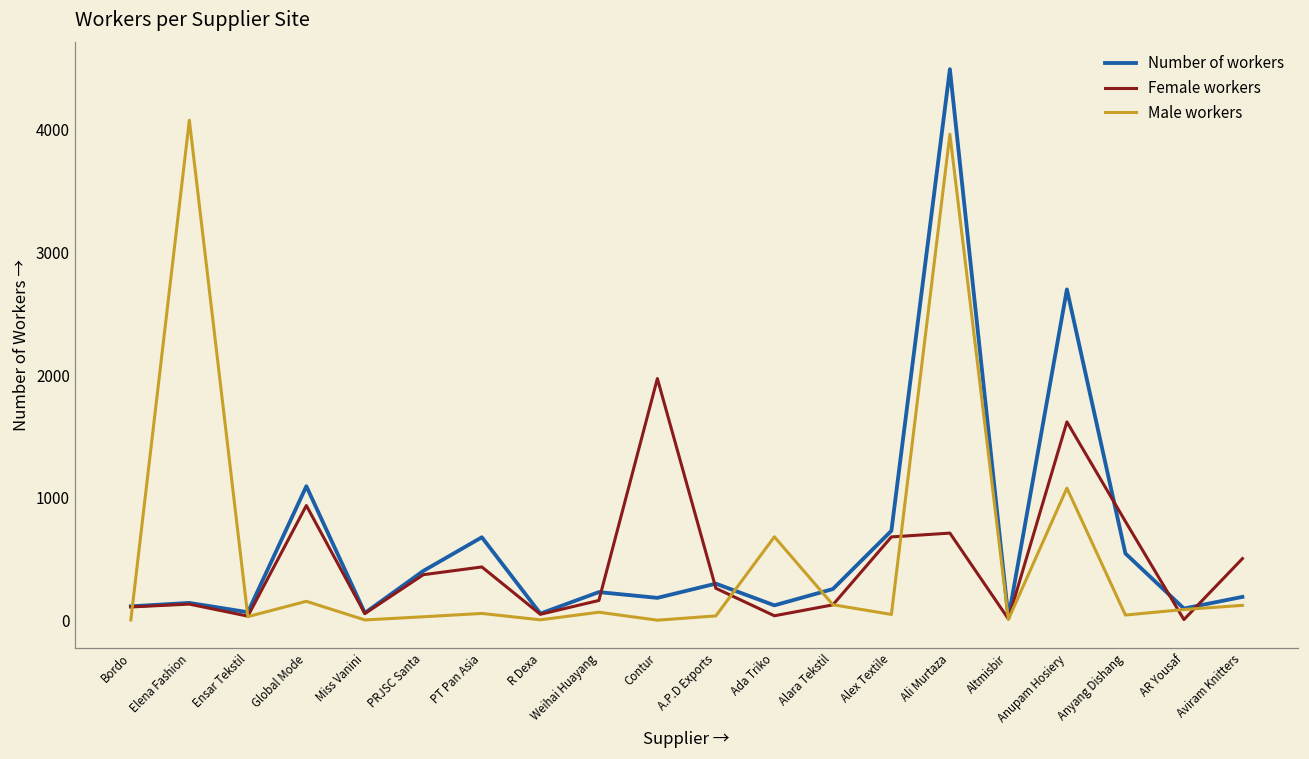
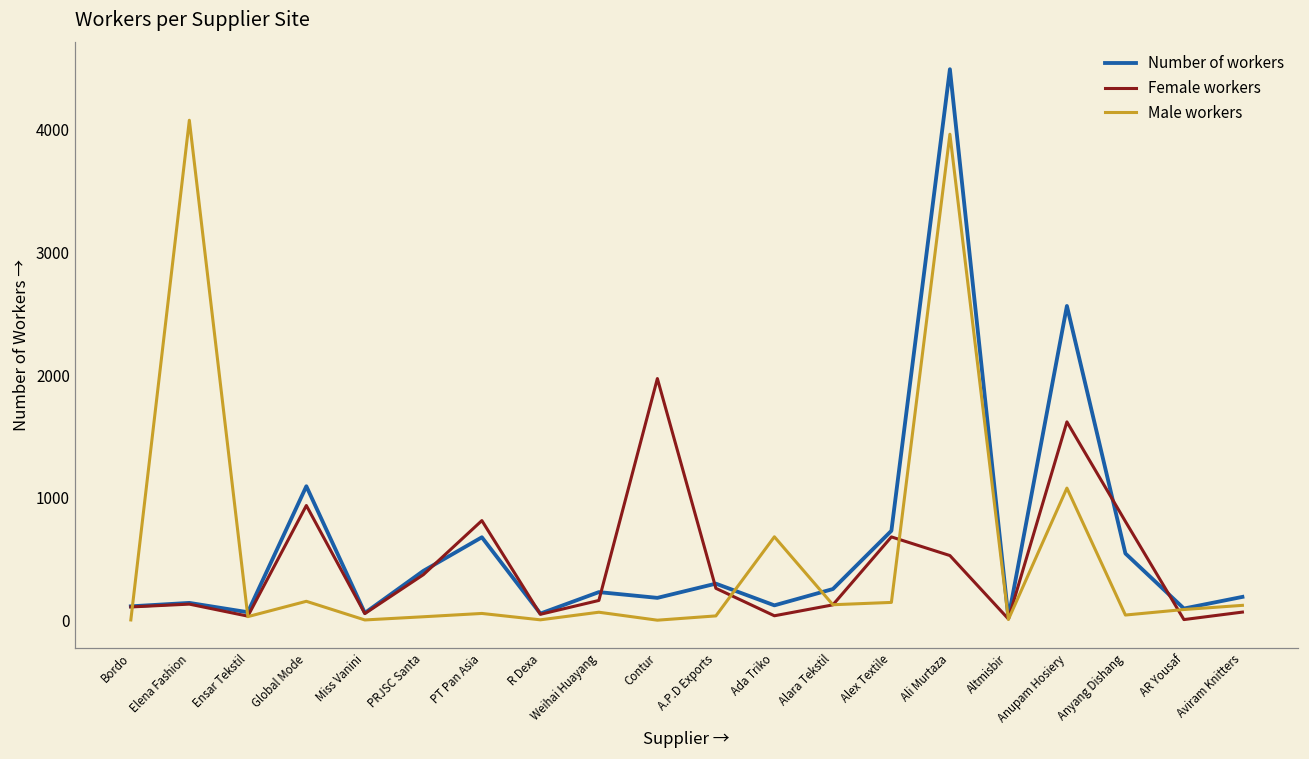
Female workers, PT Pan Asia: 440 -> 820
Male workers, Alex Textile: 50 -> 150
Female workers, Ali Murtaza: 710 -> 530
Number of workers, Anupam Hosiery: 2700 -> 2570
Female workers, Aviram Knitters: 510 -> 70
